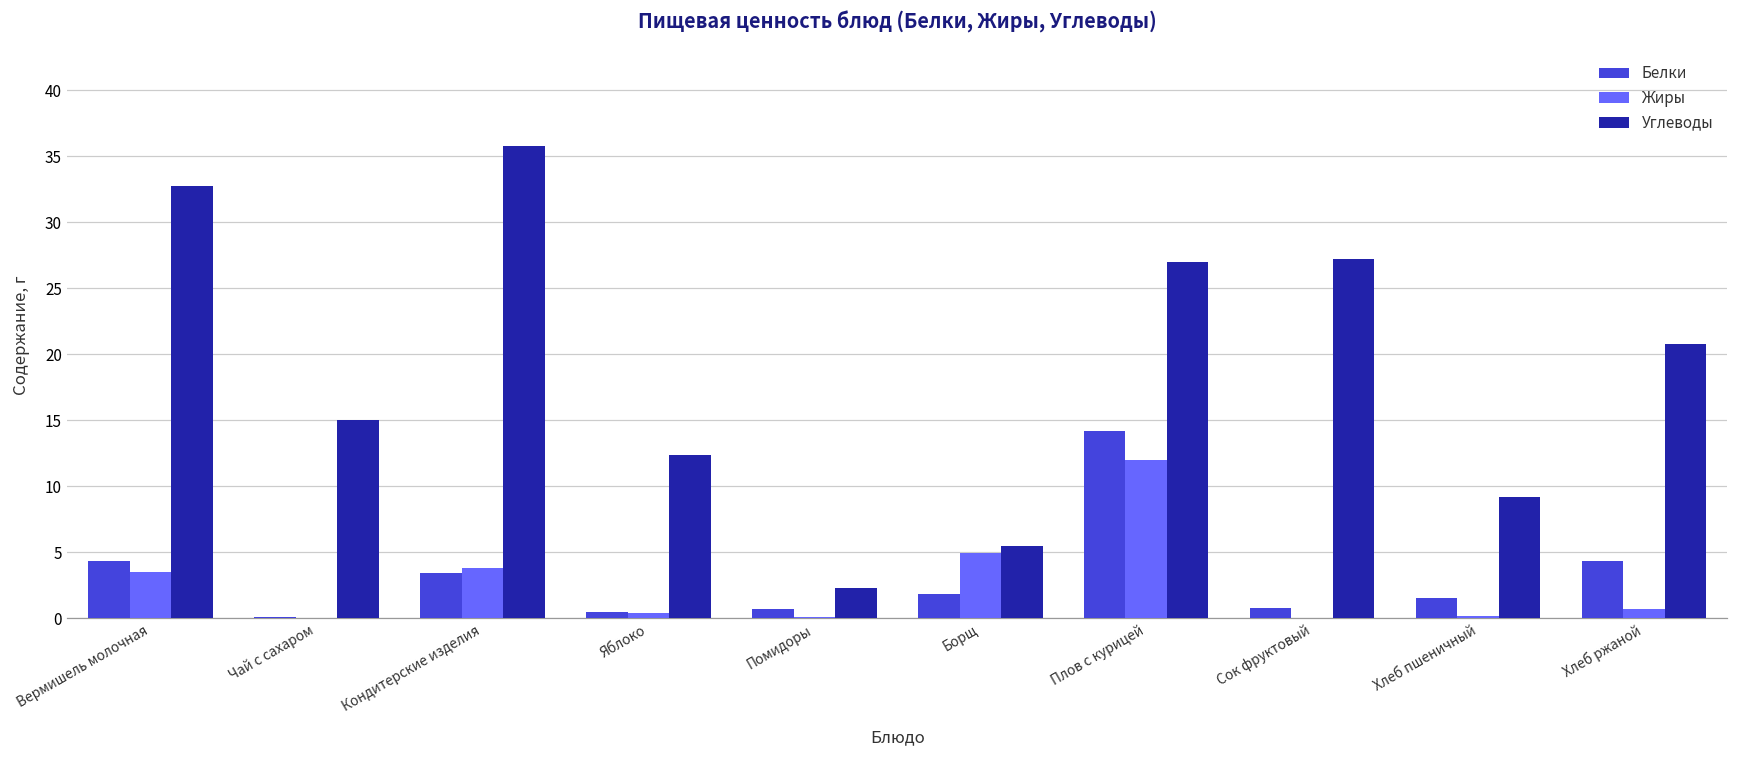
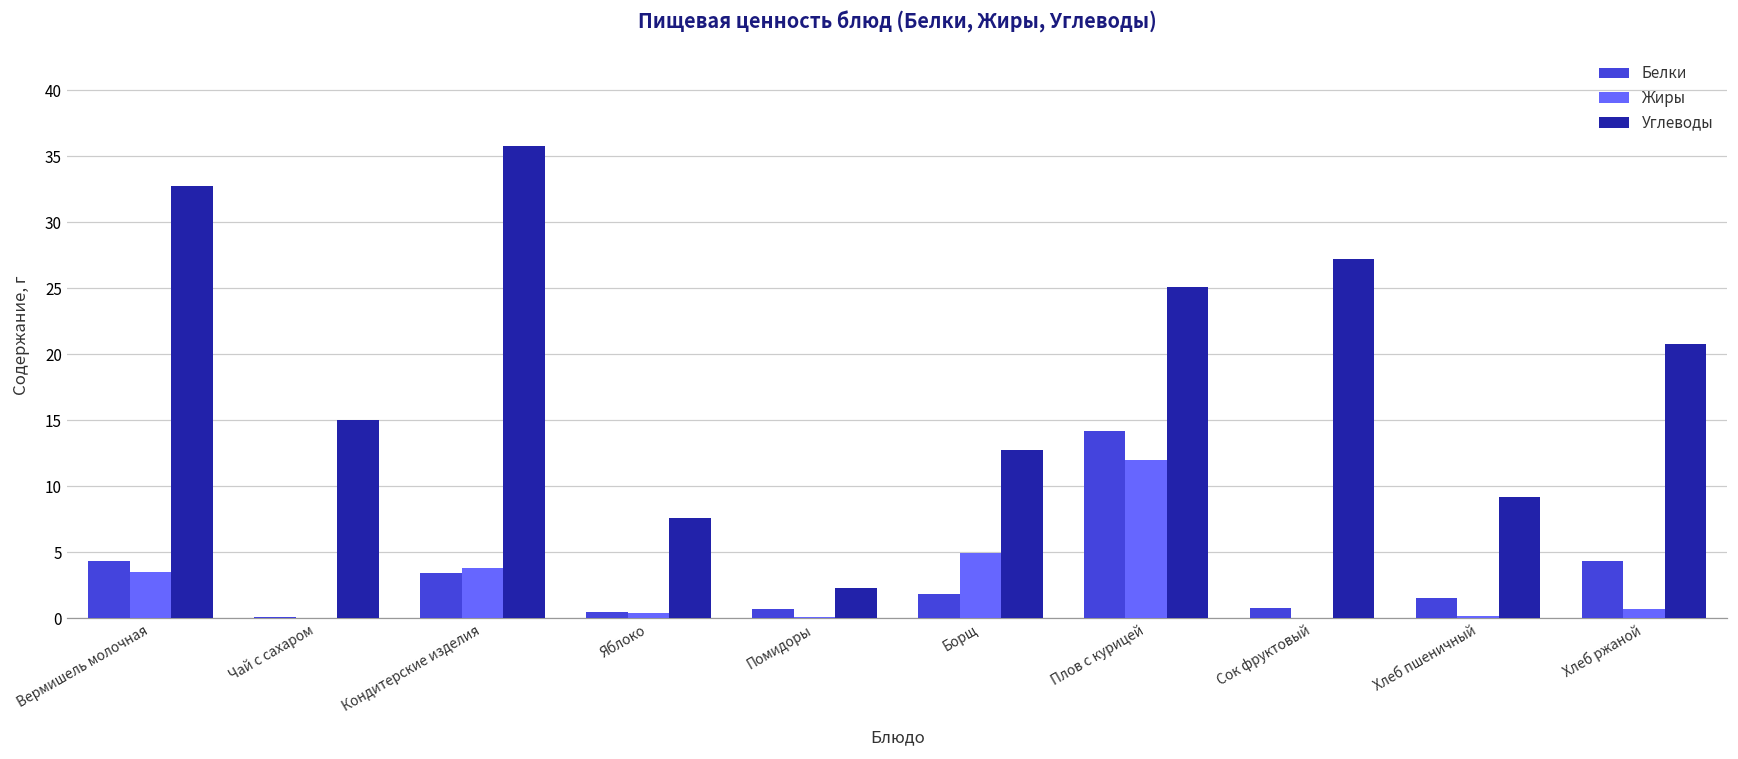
Углеводы, Яблоко: 12.4 -> 7.6
Углеводы, Борщ: 5.5 -> 12.7
Углеводы, Плов с курицей: 27.0 -> 25.1
